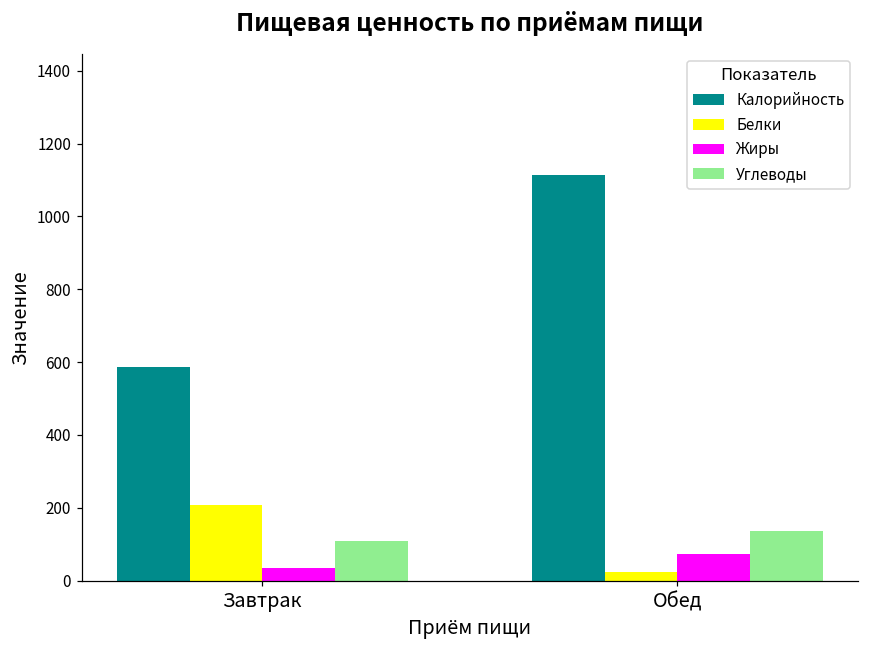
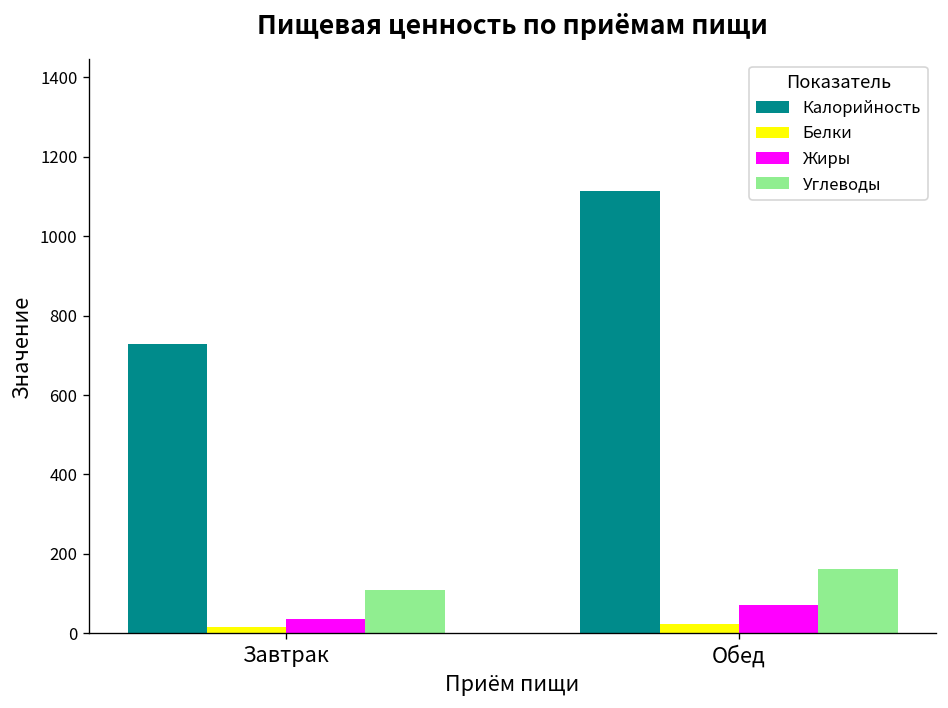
Калорийность, Завтрак: 590 -> 730
Белки, Завтрак: 210 -> 20
Углеводы, Обед: 140 -> 160
